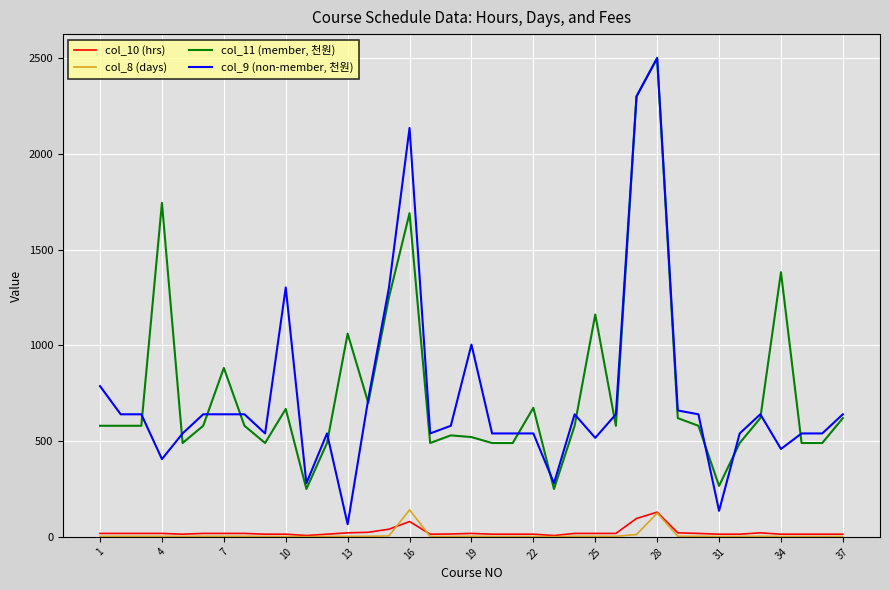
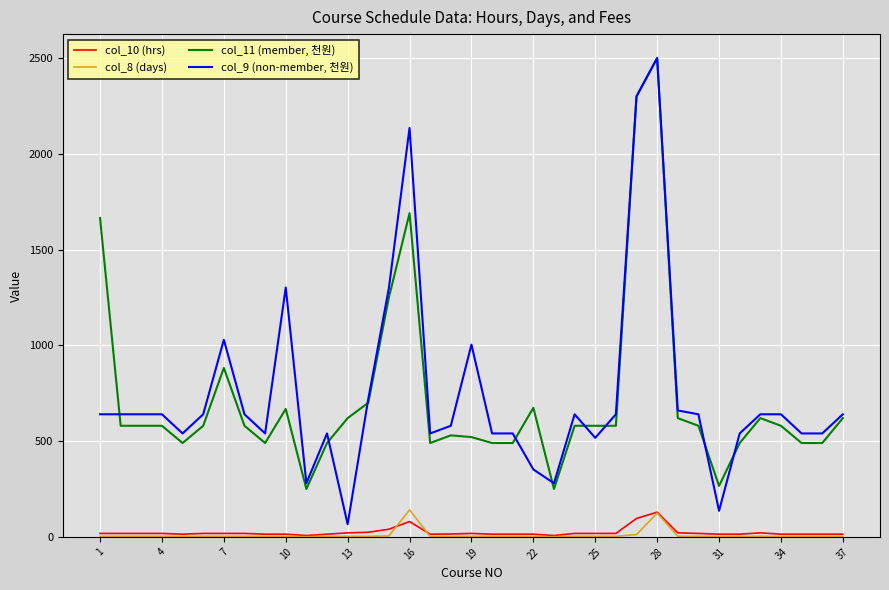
col_11 (member, 천원), 1: 580 -> 1670
col_9 (non-member, 천원), 1: 790 -> 640
col_11 (member, 천원), 4: 1740 -> 580
col_9 (non-member, 천원), 4: 410 -> 640
col_9 (non-member, 천원), 7: 640 -> 1030
col_11 (member, 천원), 13: 1060 -> 620
col_9 (non-member, 천원), 22: 540 -> 350
col_11 (member, 천원), 25: 1160 -> 580
col_11 (member, 천원), 34: 1380 -> 580
col_9 (non-member, 천원), 34: 460 -> 640
